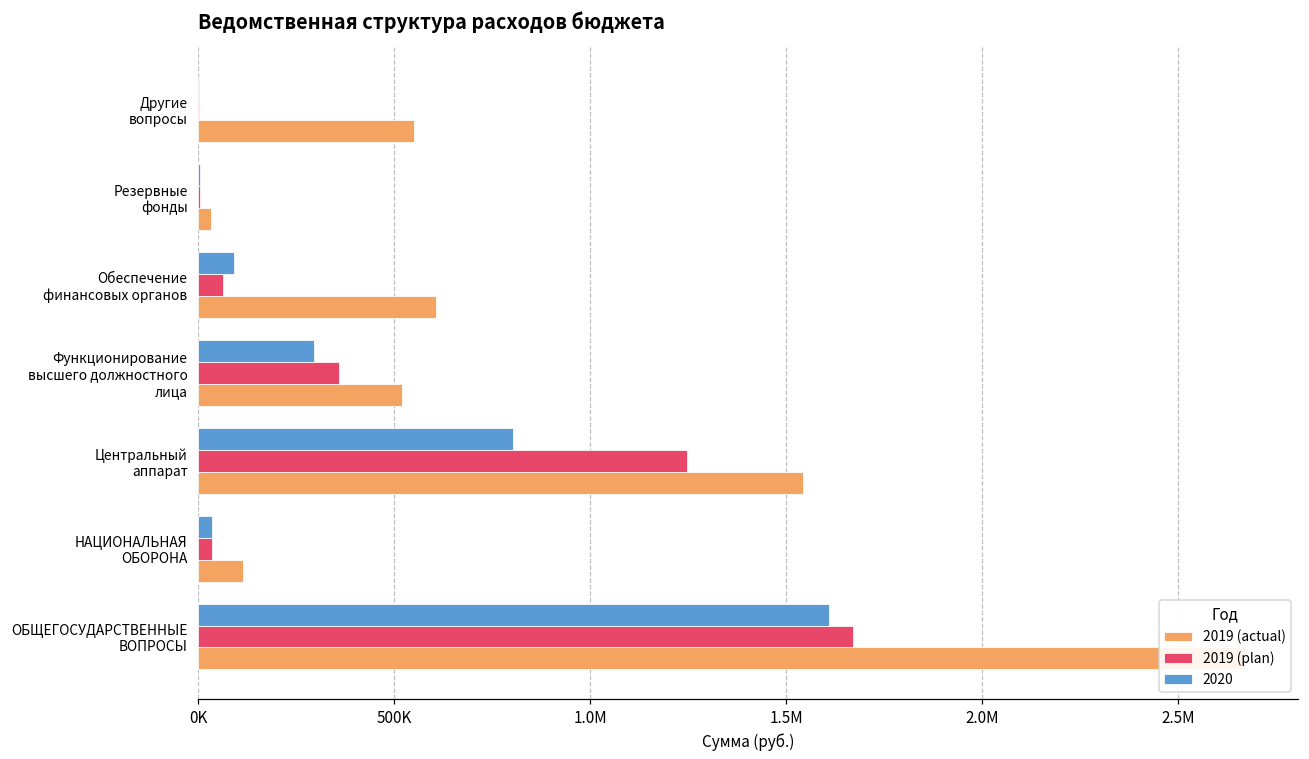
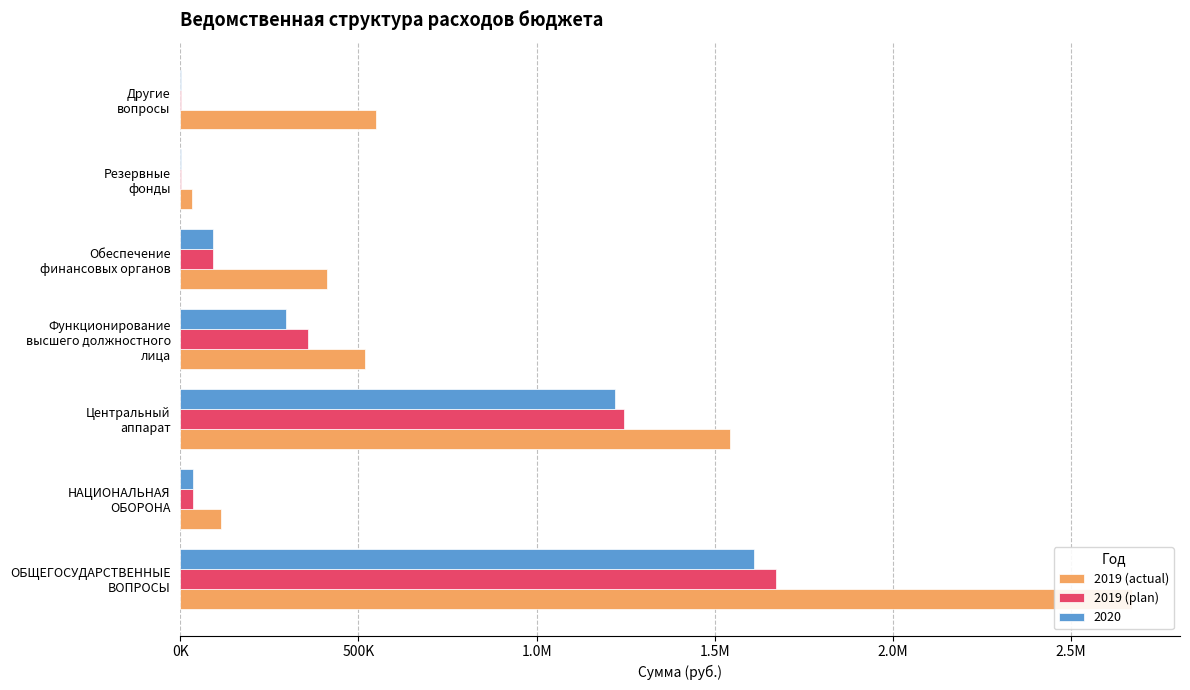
2019 (plan), Обеспечение финансовых органов: 60000 -> 90000
2019 (actual), Обеспечение финансовых органов: 610000 -> 410000
2020, Центральный аппарат: 800000 -> 1220000
